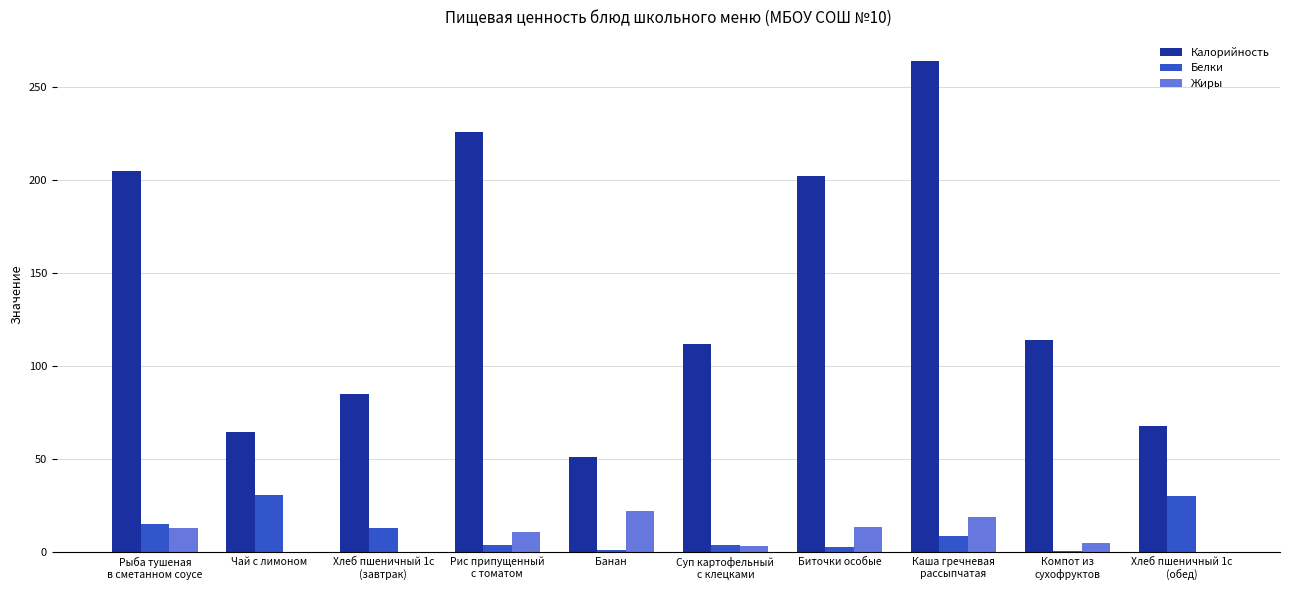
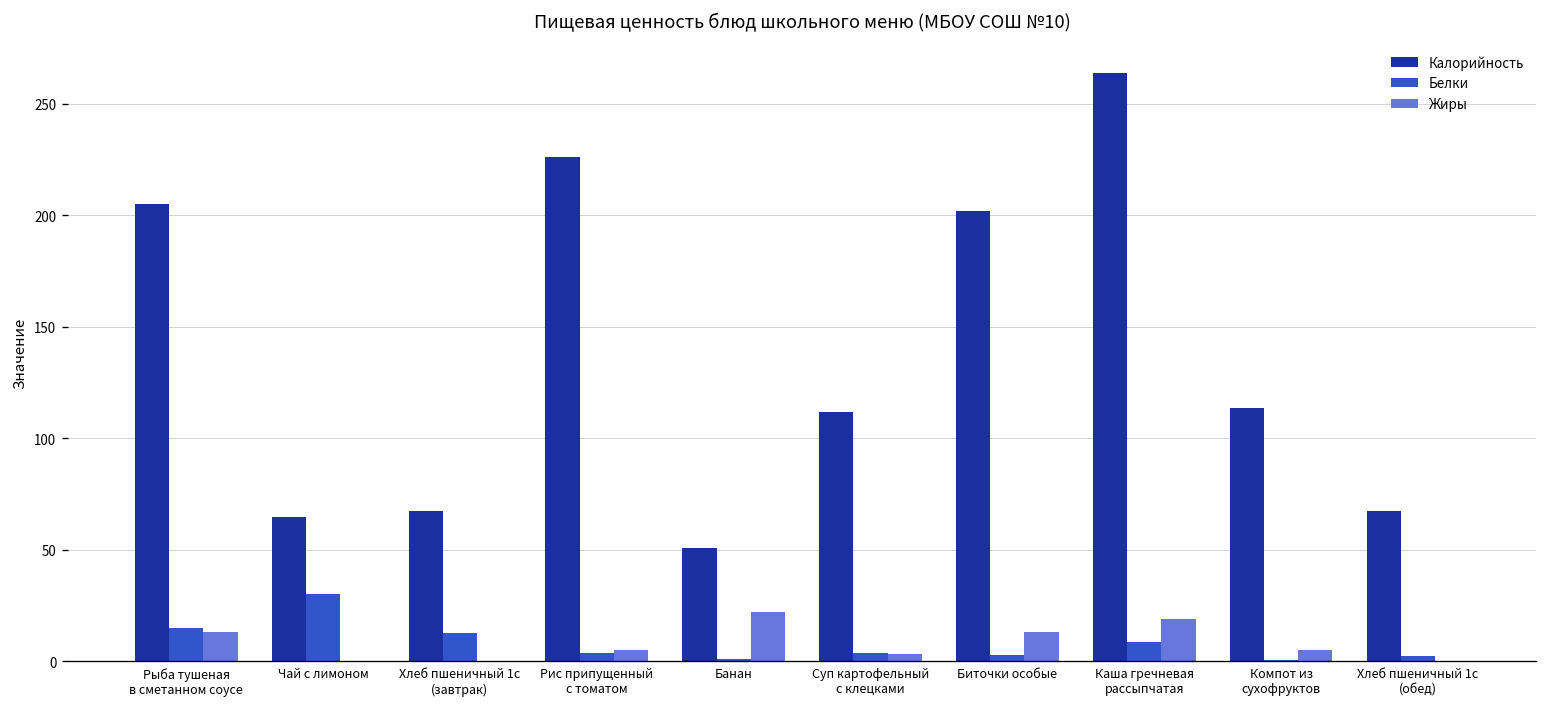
Калорийность, Хлеб пшеничный 1с (завтрак): 85 -> 68
Жиры, Рис припущенный с томатом: 11 -> 5
Белки, Хлеб пшеничный 1с (обед): 30 -> 2
